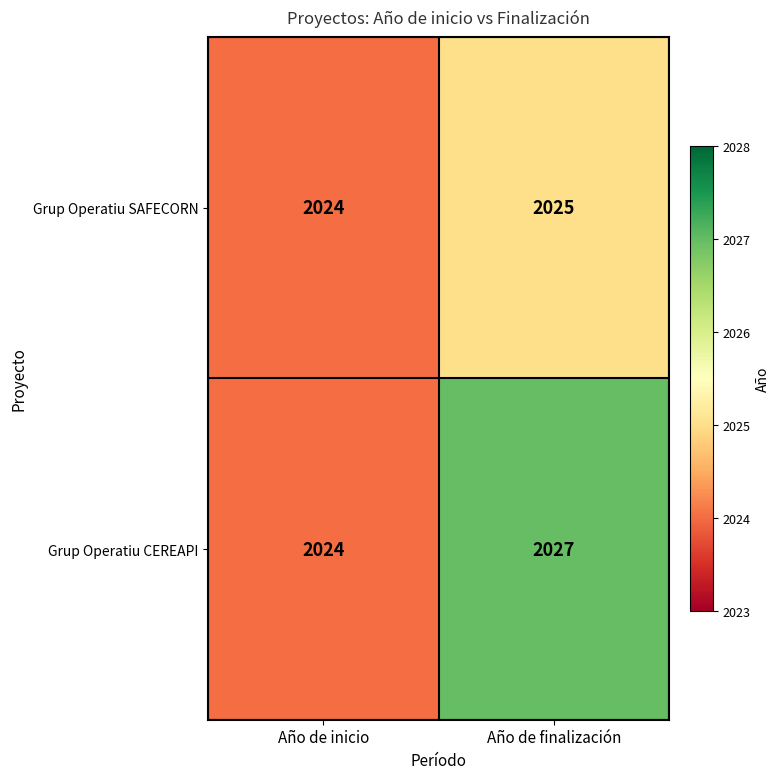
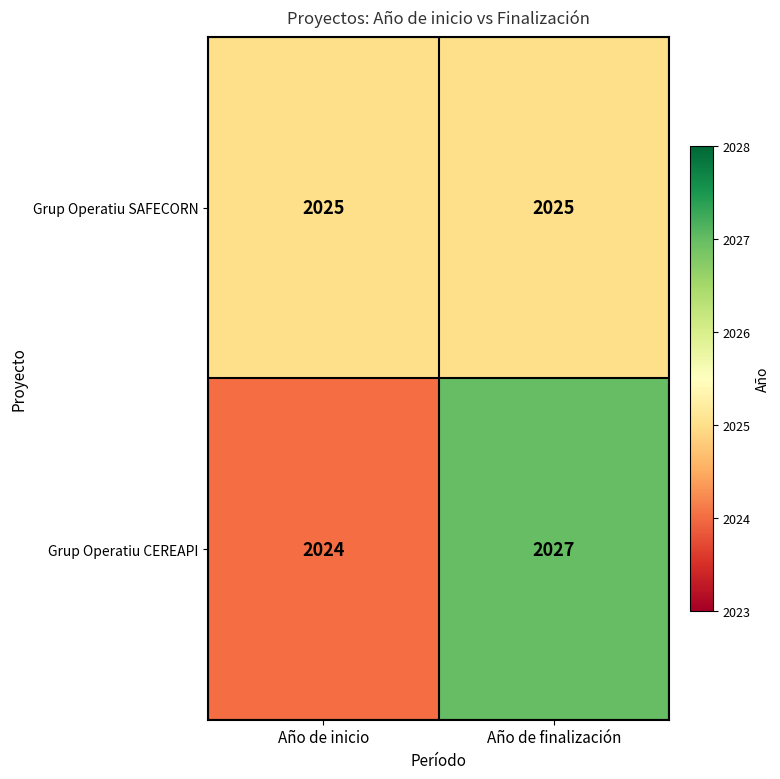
Grup Operatiu SAFECORN, Año de inicio: 2024 -> 2025
